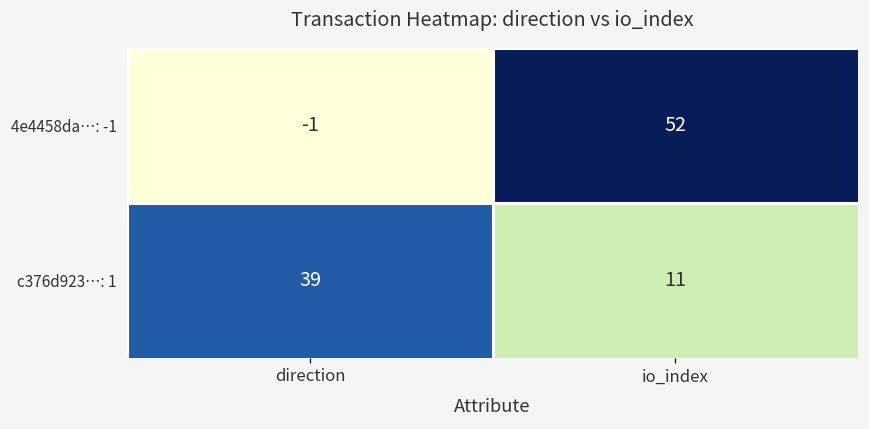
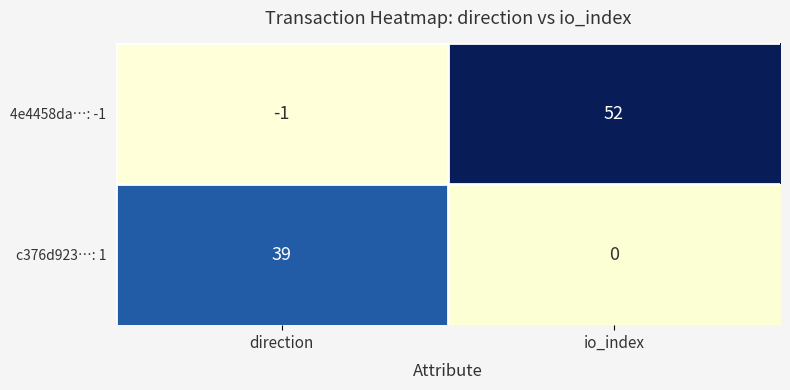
c376d923…: 1, io_index: 11 -> 0
